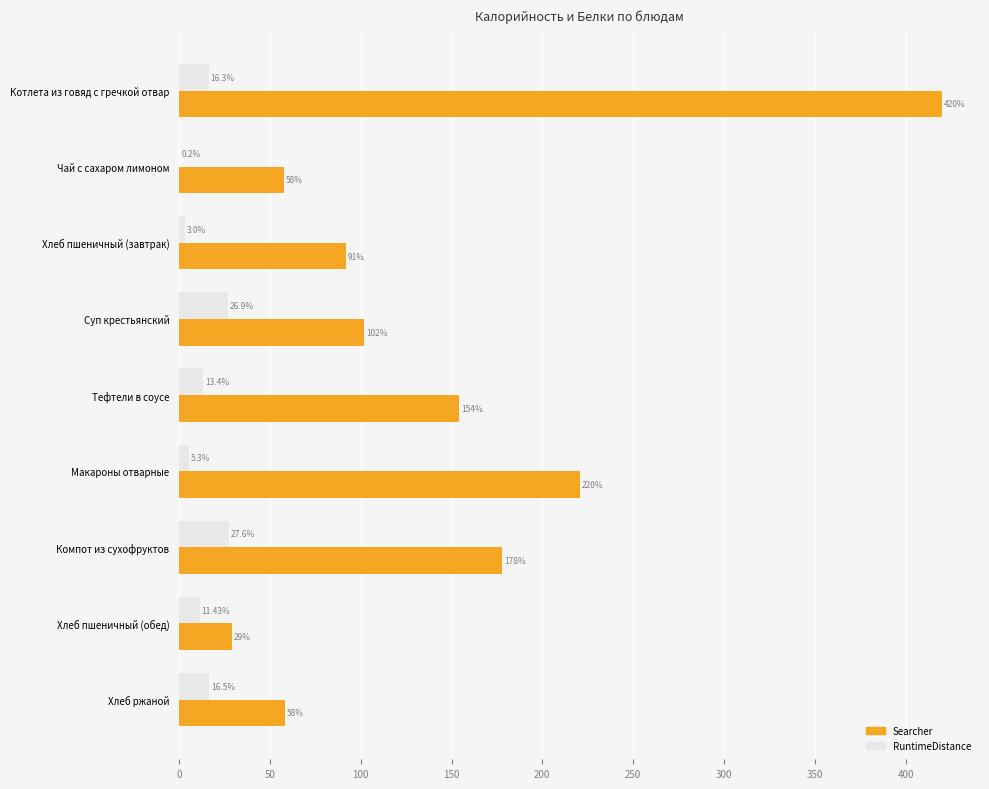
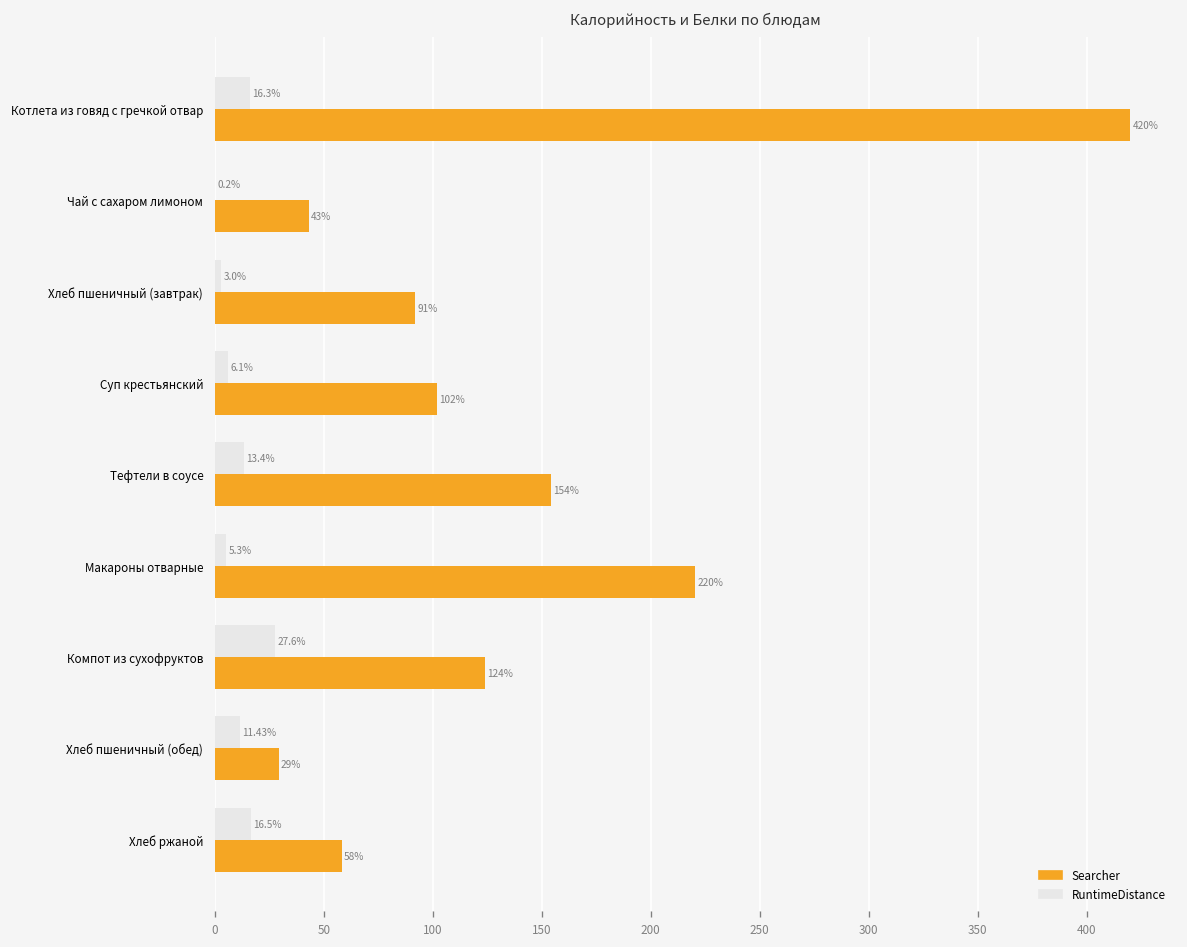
Searcher, Чай с сахаром лимоном: 58% -> 43%
RuntimeDistance, Суп крестьянский: 26.9% -> 6.1%
Searcher, Компот из сухофруктов: 178% -> 124%
